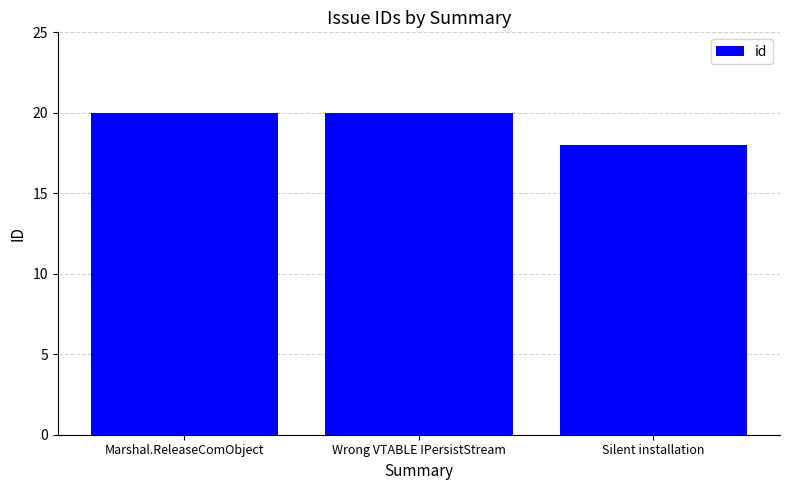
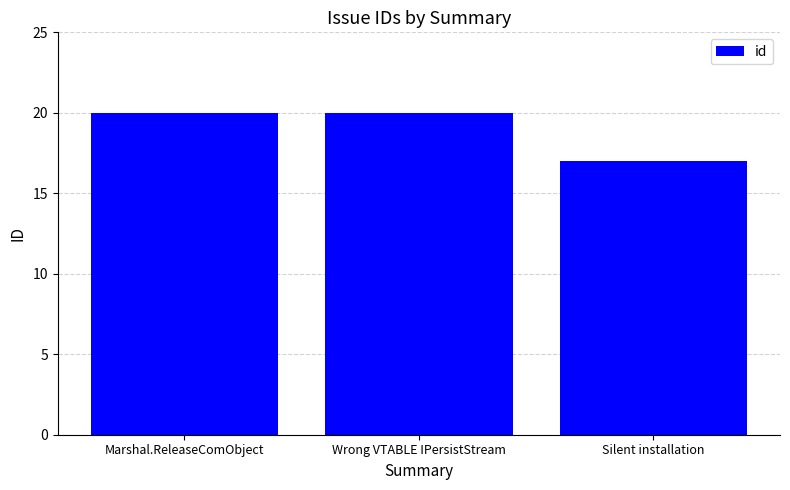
Silent installation: 18 -> 17
